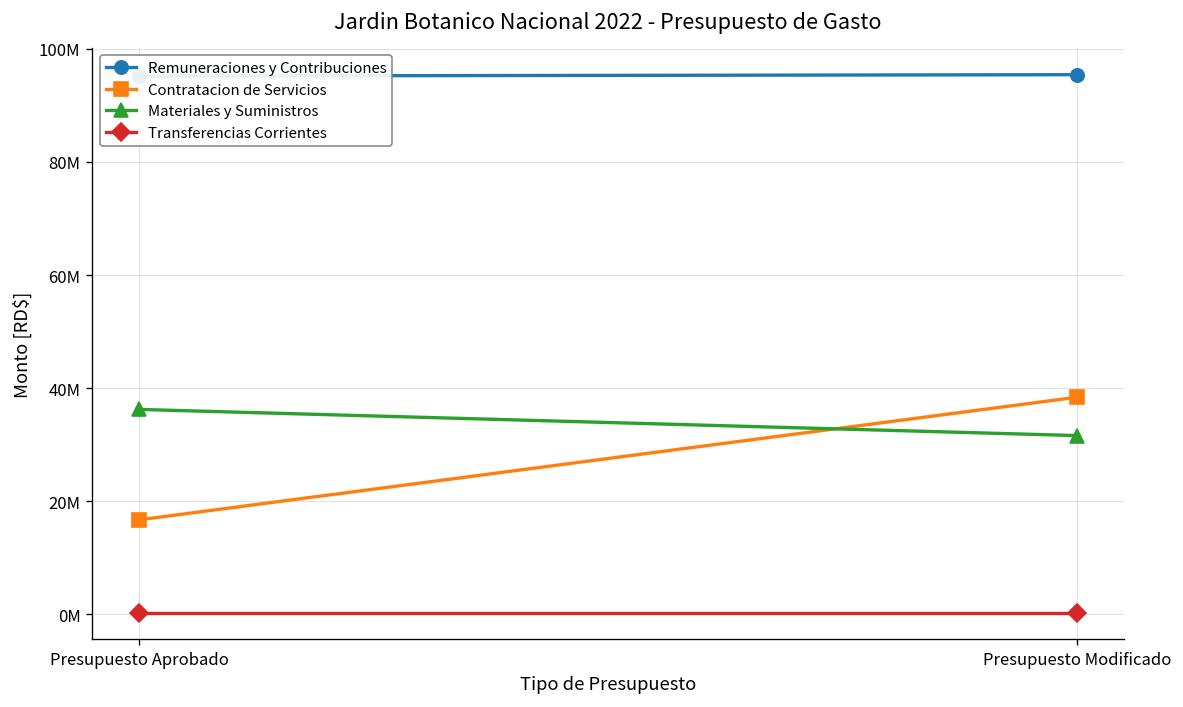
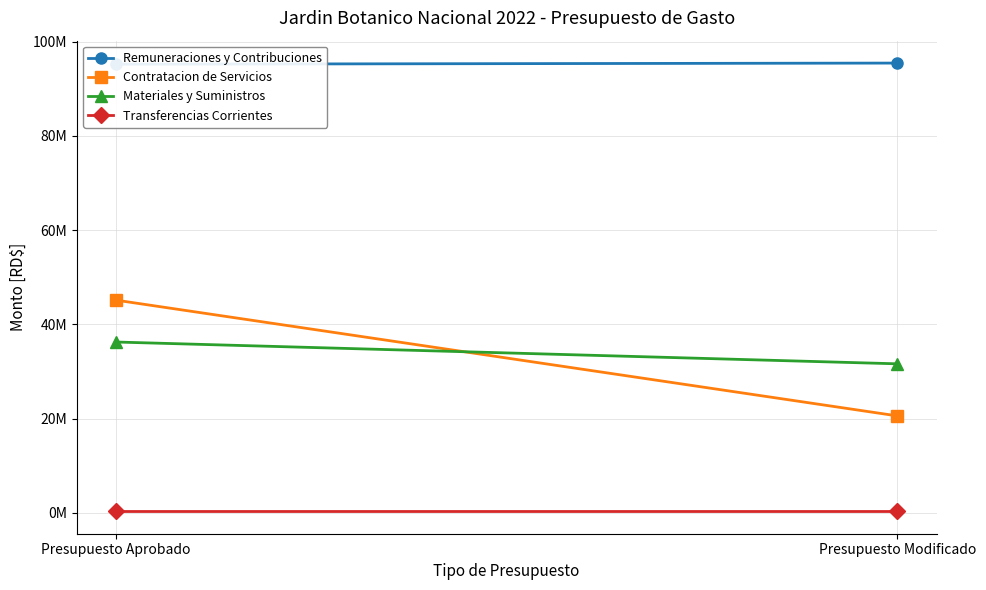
Contratacion de Servicios, Presupuesto Aprobado: 17000000 -> 45000000
Contratacion de Servicios, Presupuesto Modificado: 38000000 -> 21000000
